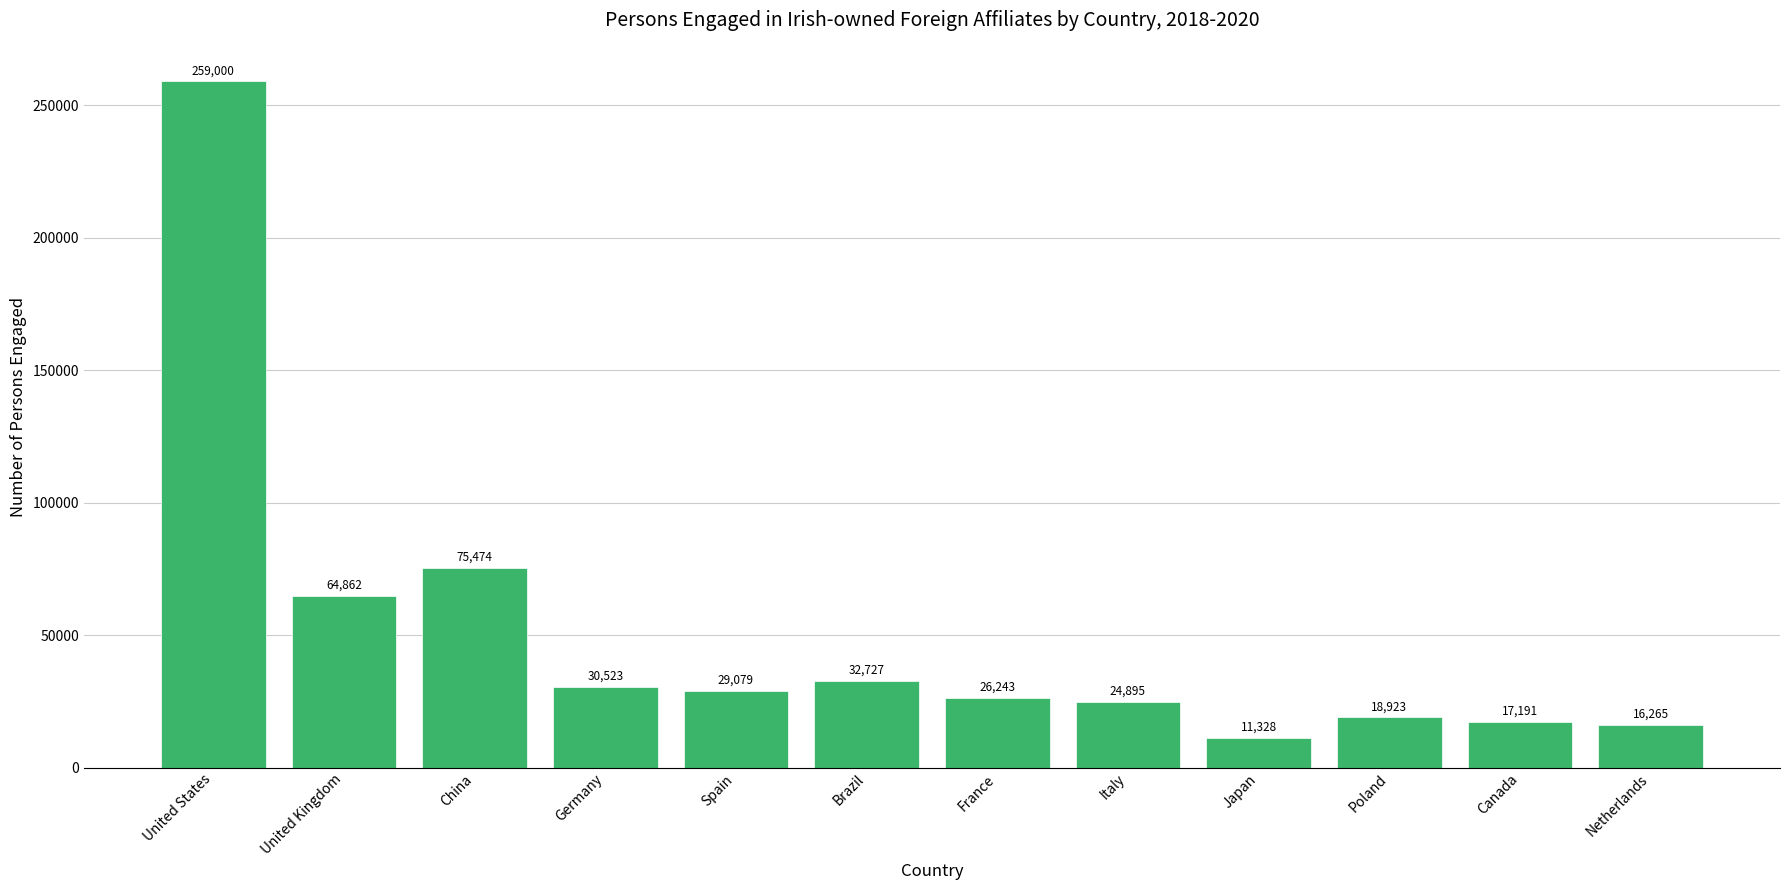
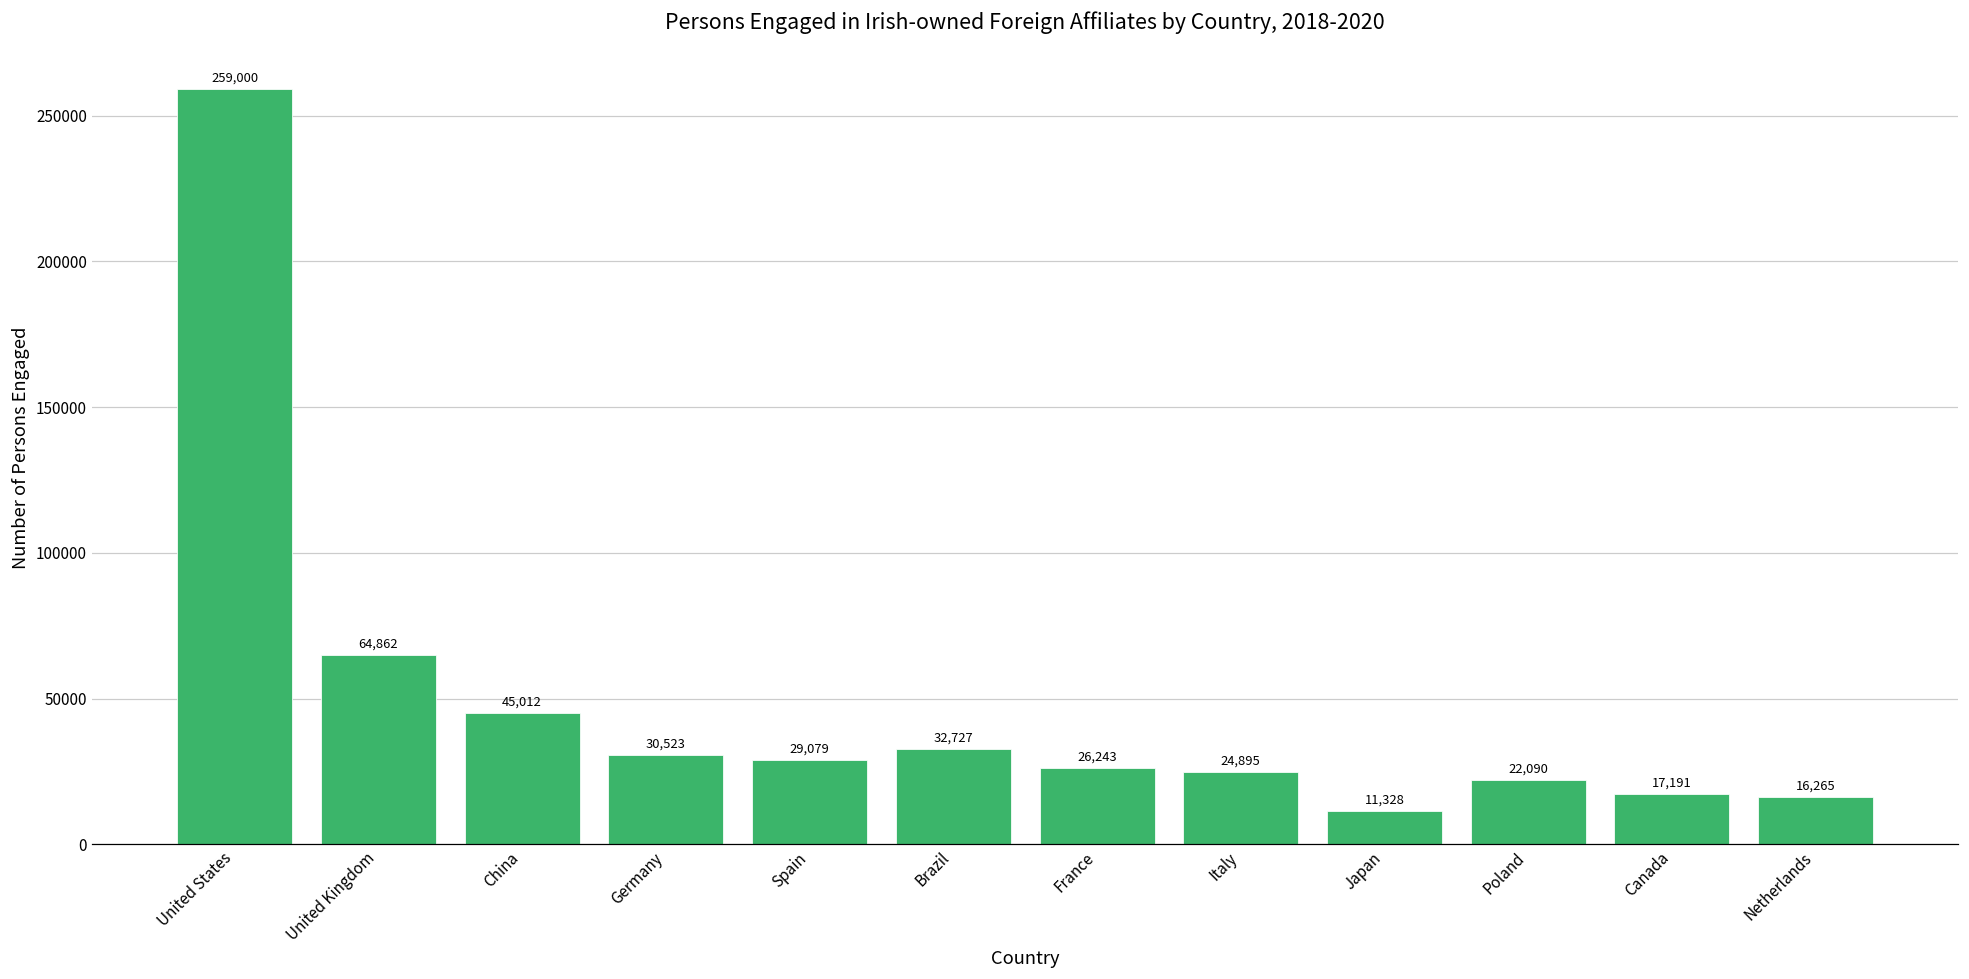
China: 75,474 -> 45,012
Poland: 18,923 -> 22,090
